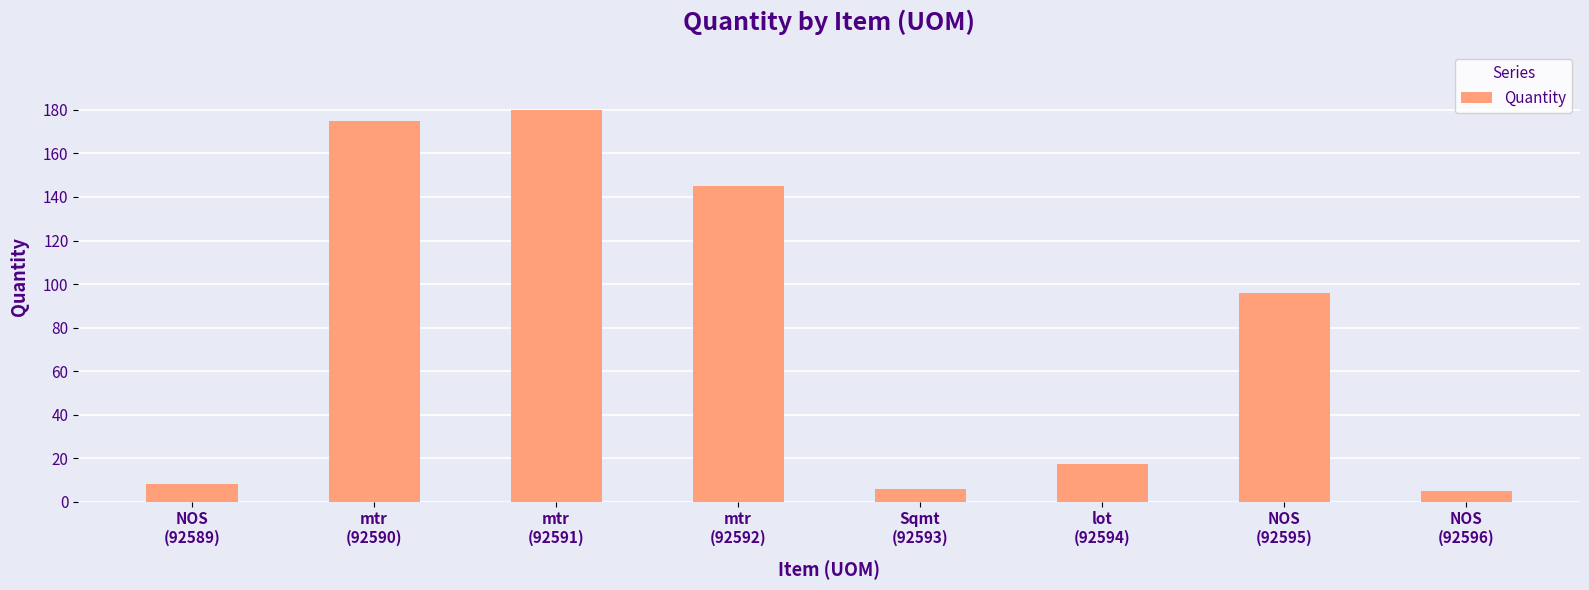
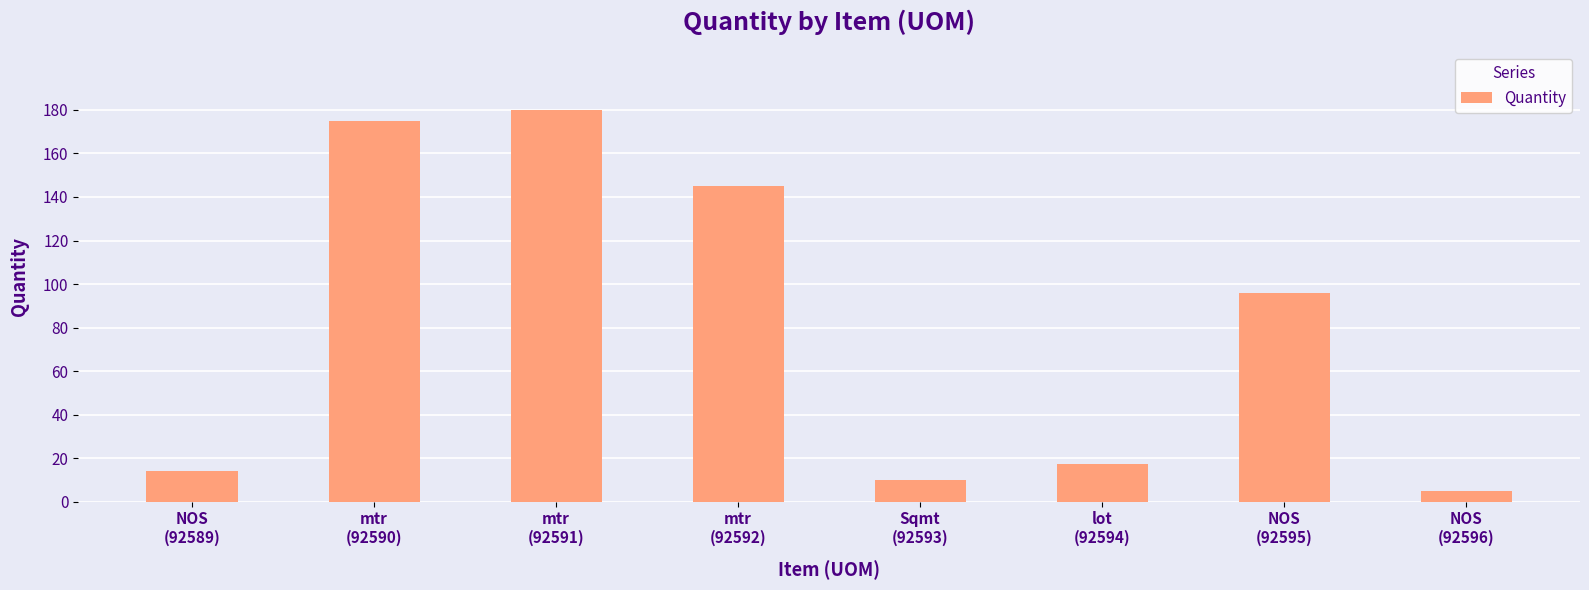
NOS (92589): 8 -> 14
Sqmt (92593): 6 -> 10
